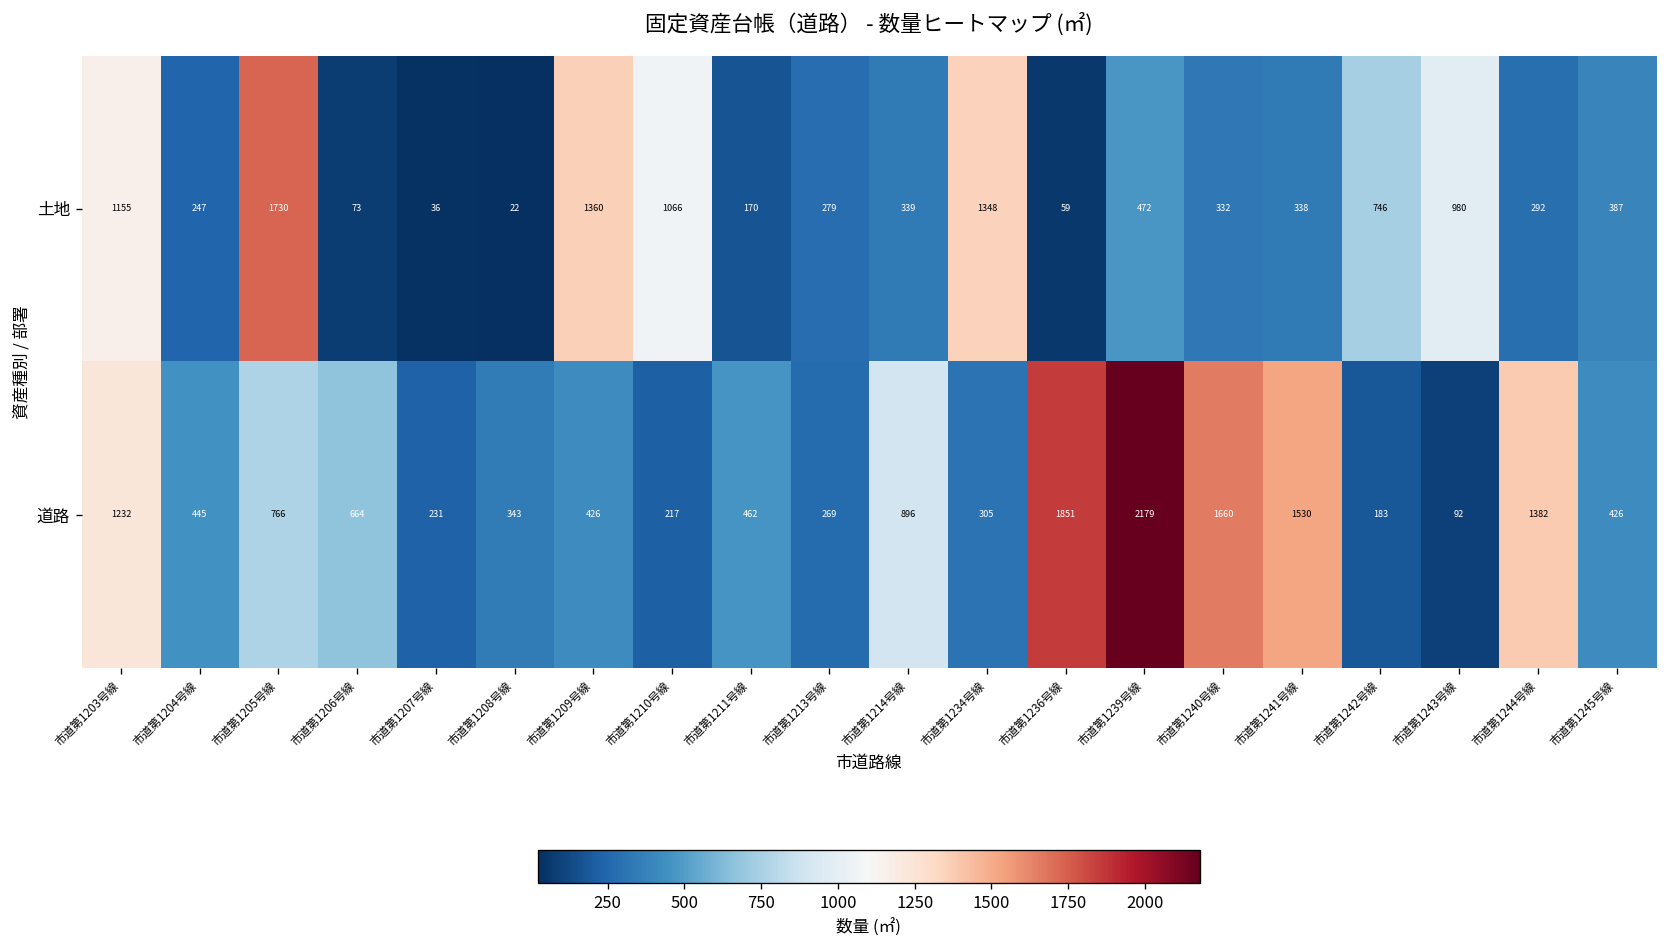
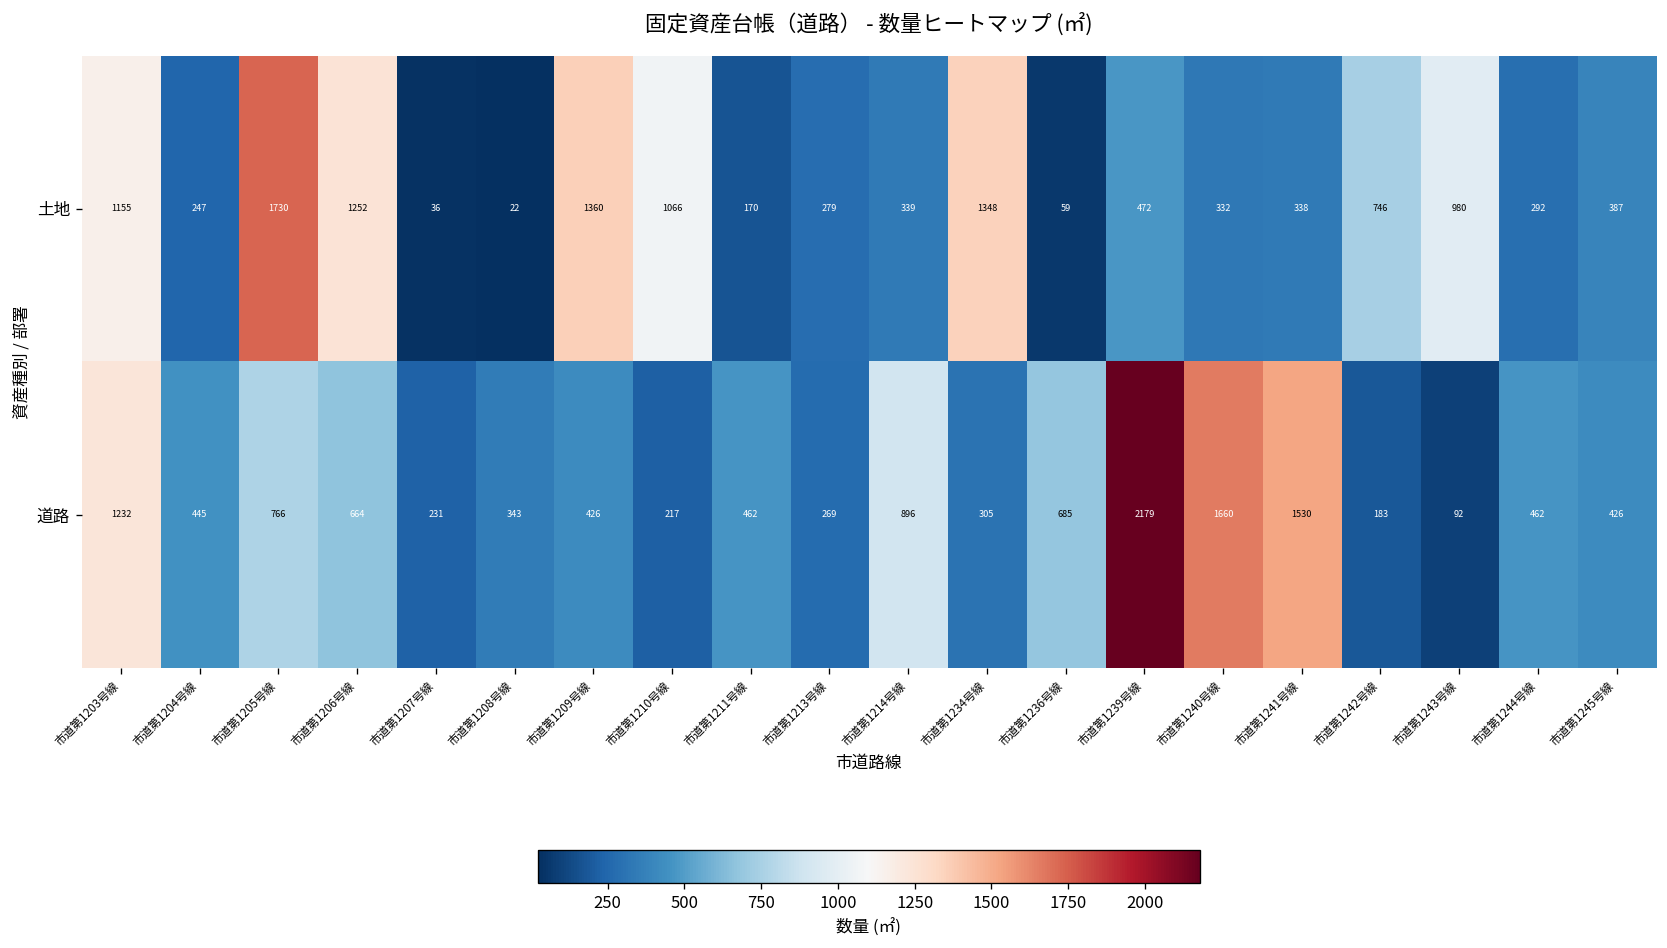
土地, 市道第1206号線: 73 -> 1252
道路, 市道第1236号線: 1851 -> 685
道路, 市道第1244号線: 1382 -> 462
